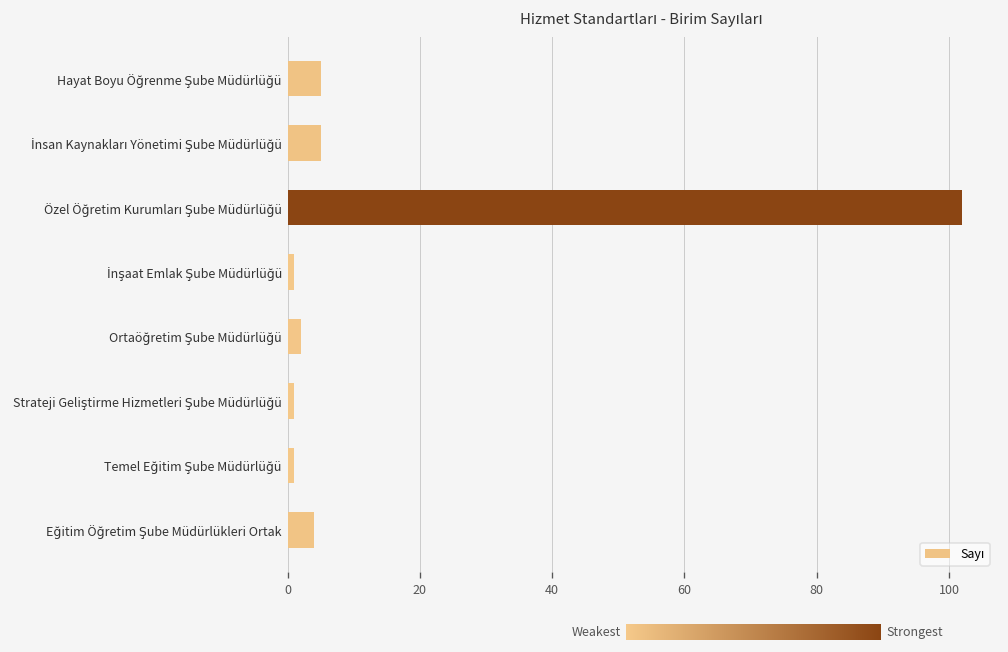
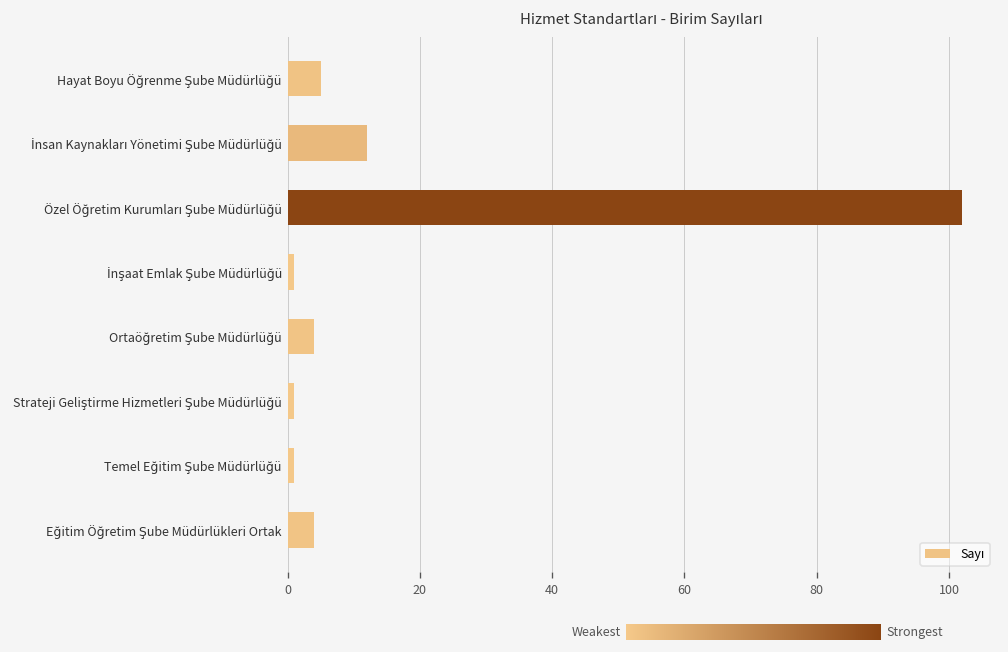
İnsan Kaynakları Yönetimi Şube Müdürlüğü: 5 -> 12
Ortaöğretim Şube Müdürlüğü: 2 -> 4
